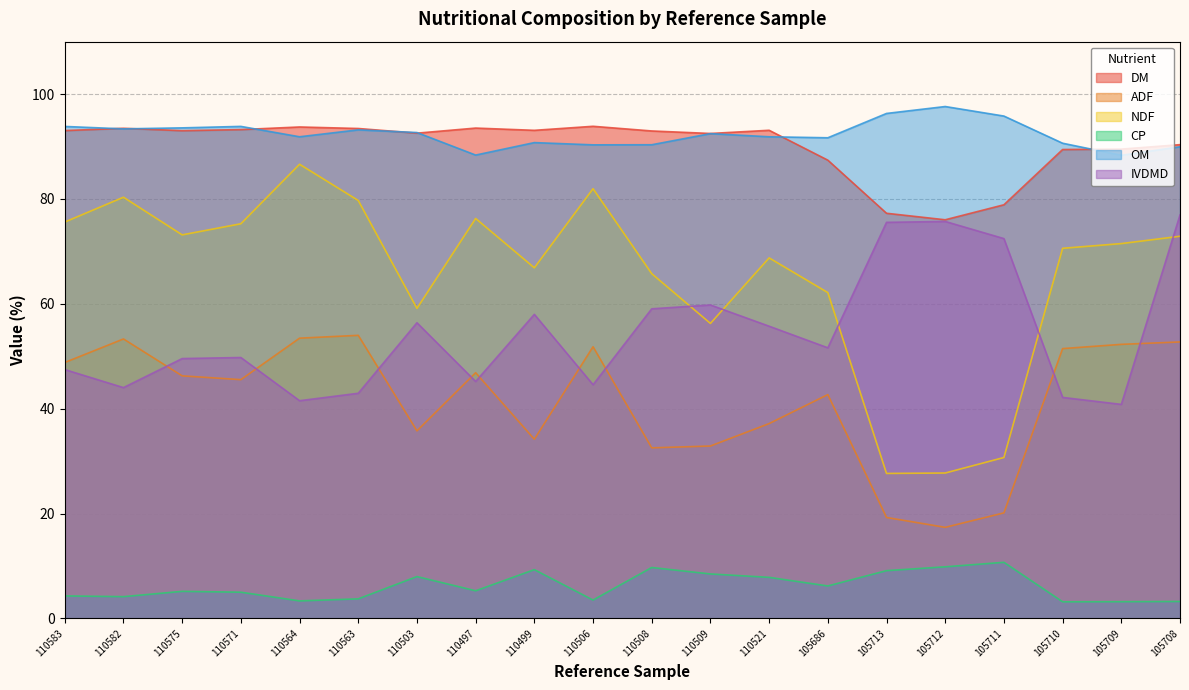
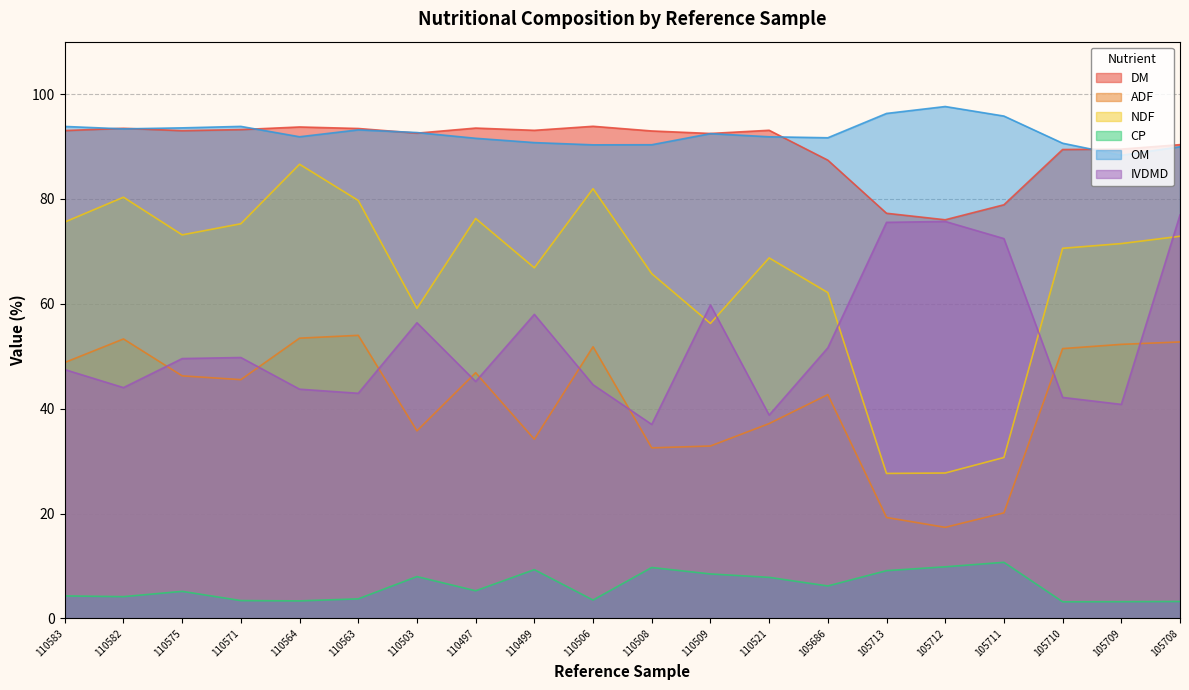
CP, 110571: 5 -> 3
IVDMD, 110564: 42 -> 44
OM, 110497: 88 -> 92
IVDMD, 110508: 59 -> 37
IVDMD, 110521: 56 -> 39
